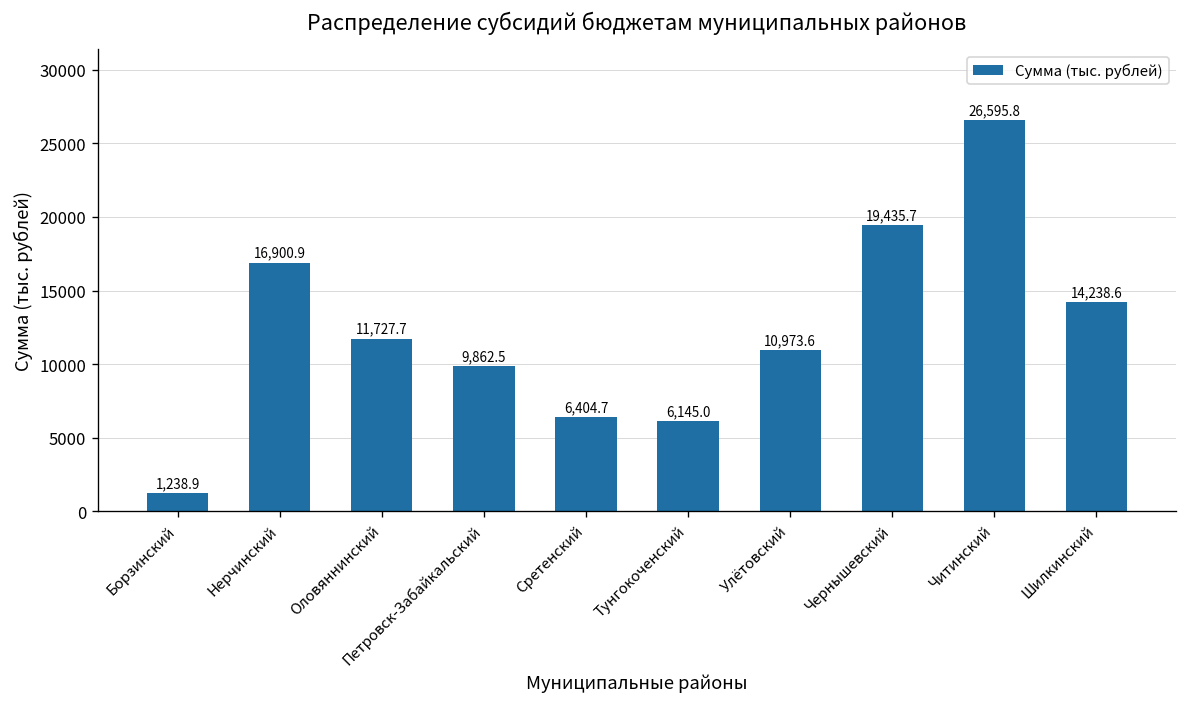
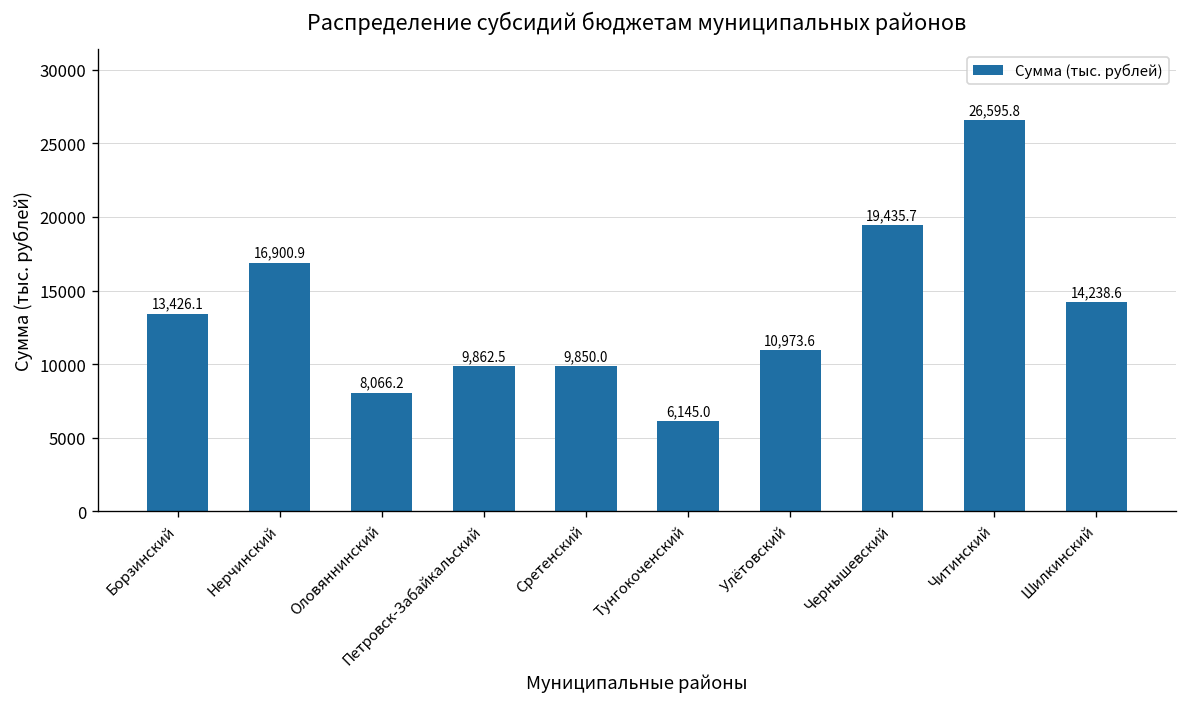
Борзинский: 1,238.9 -> 13,426.1
Оловяннинский: 11,727.7 -> 8,066.2
Сретенский: 6,404.7 -> 9,850.0
